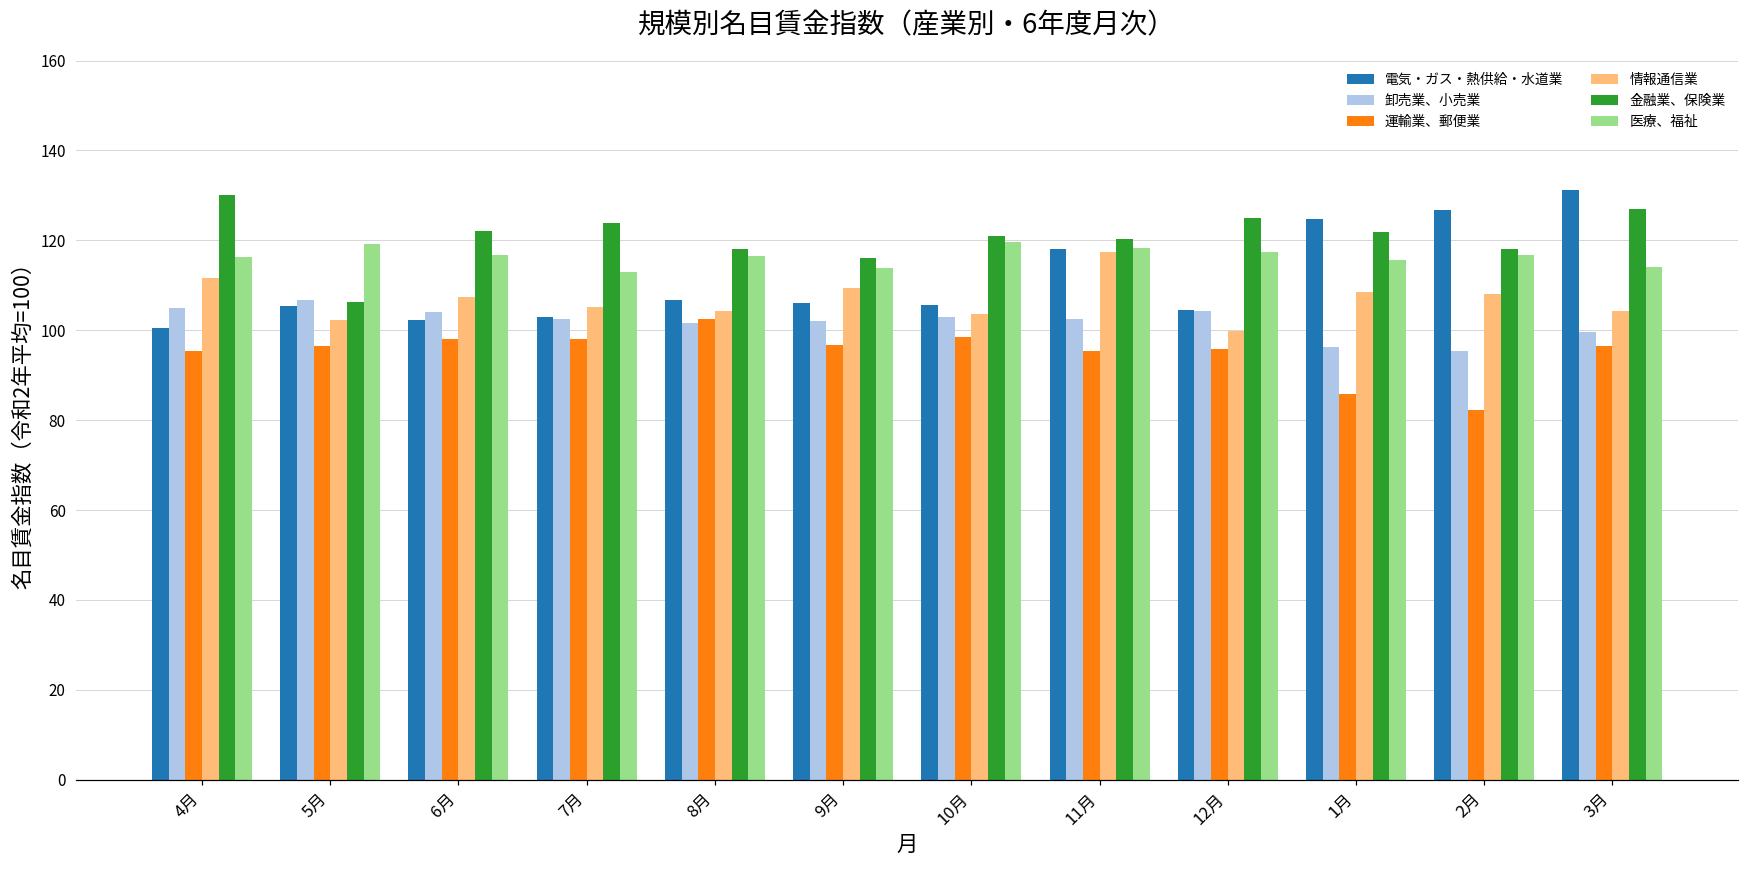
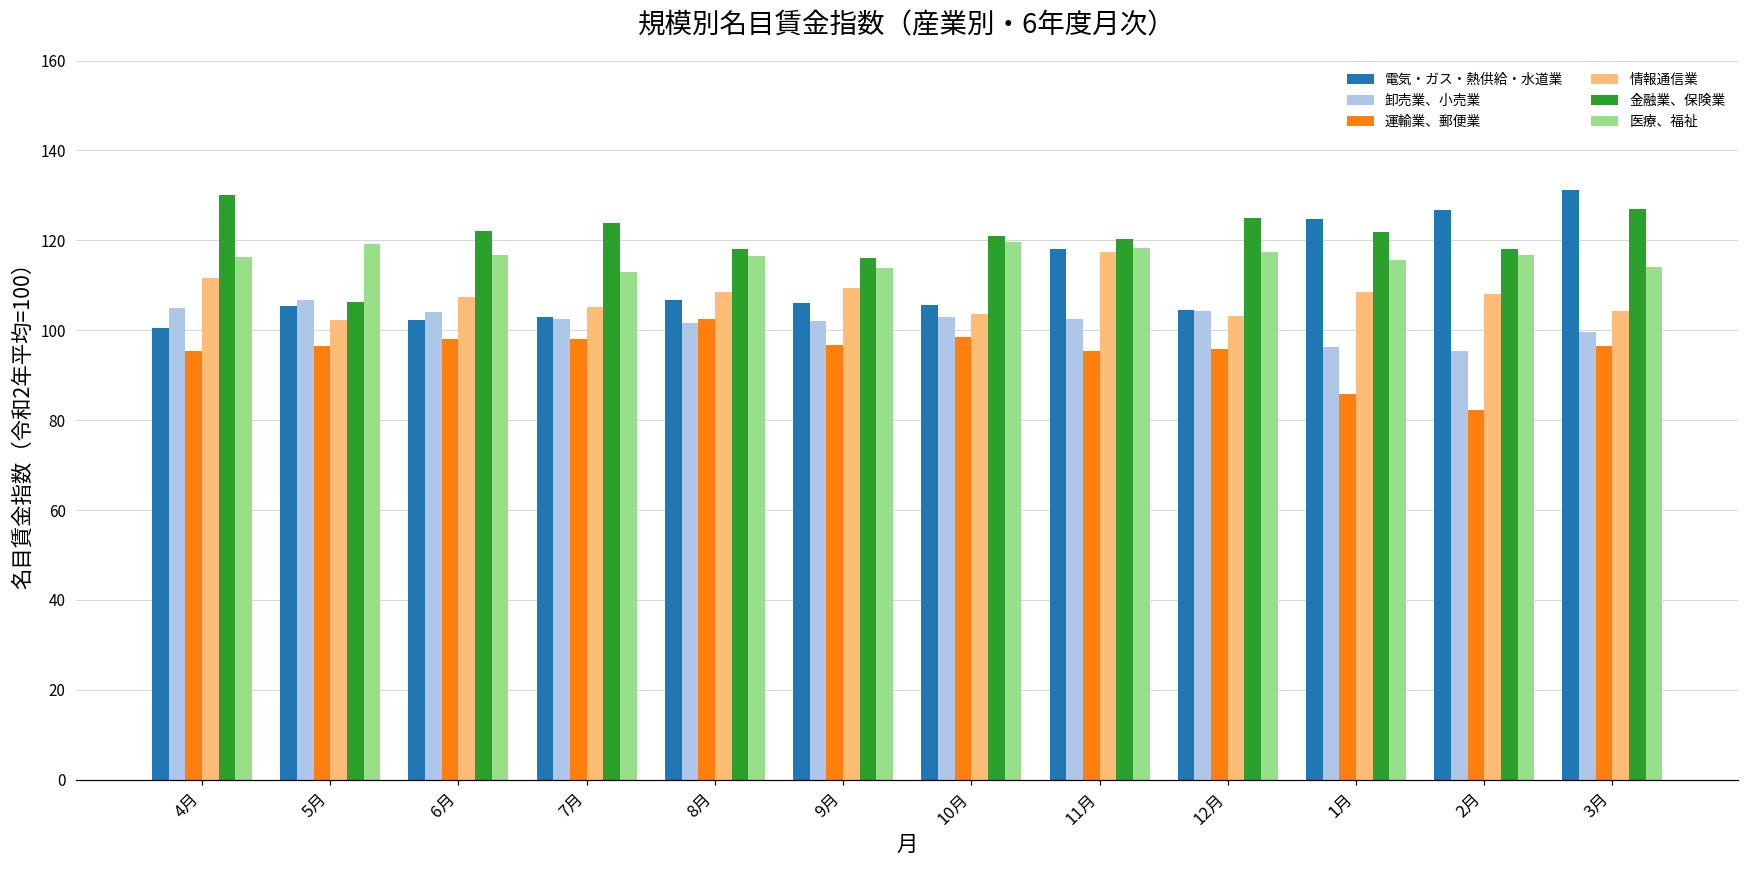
情報通信業, 8月: 104 -> 109
情報通信業, 12月: 100 -> 103
